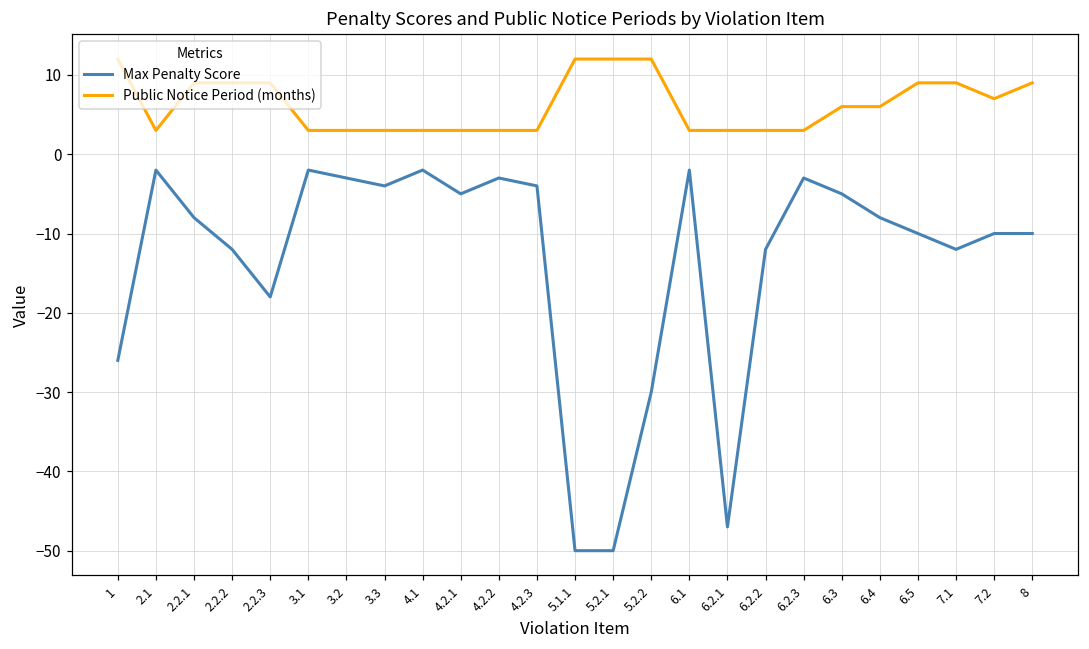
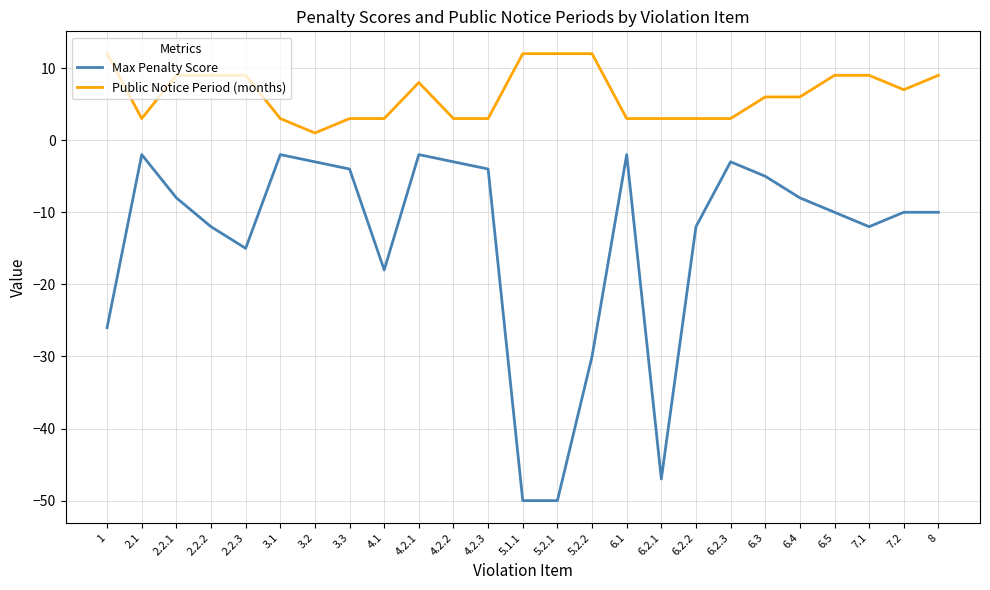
Max Penalty Score, 2.2.3: -18 -> -15
Public Notice Period (months), 3.2: 3 -> 1
Max Penalty Score, 4.1: -2 -> -18
Max Penalty Score, 4.2.1: -5 -> -2
Public Notice Period (months), 4.2.1: 3 -> 8
